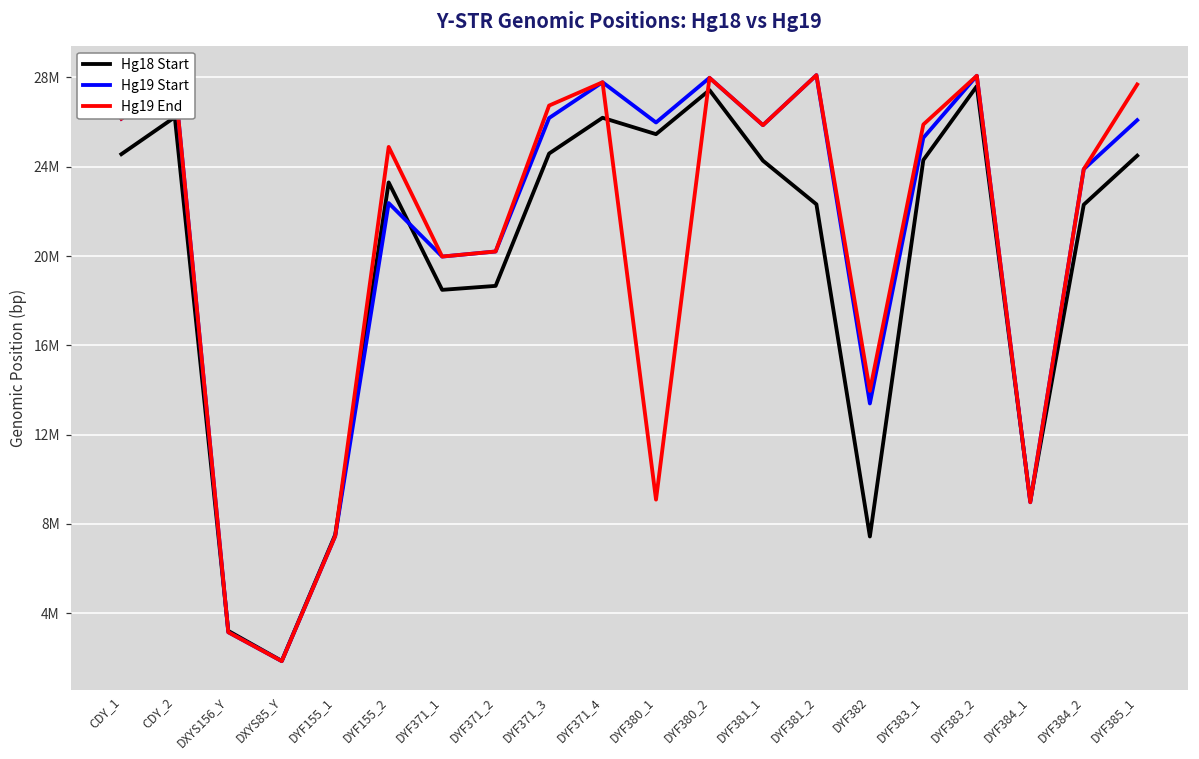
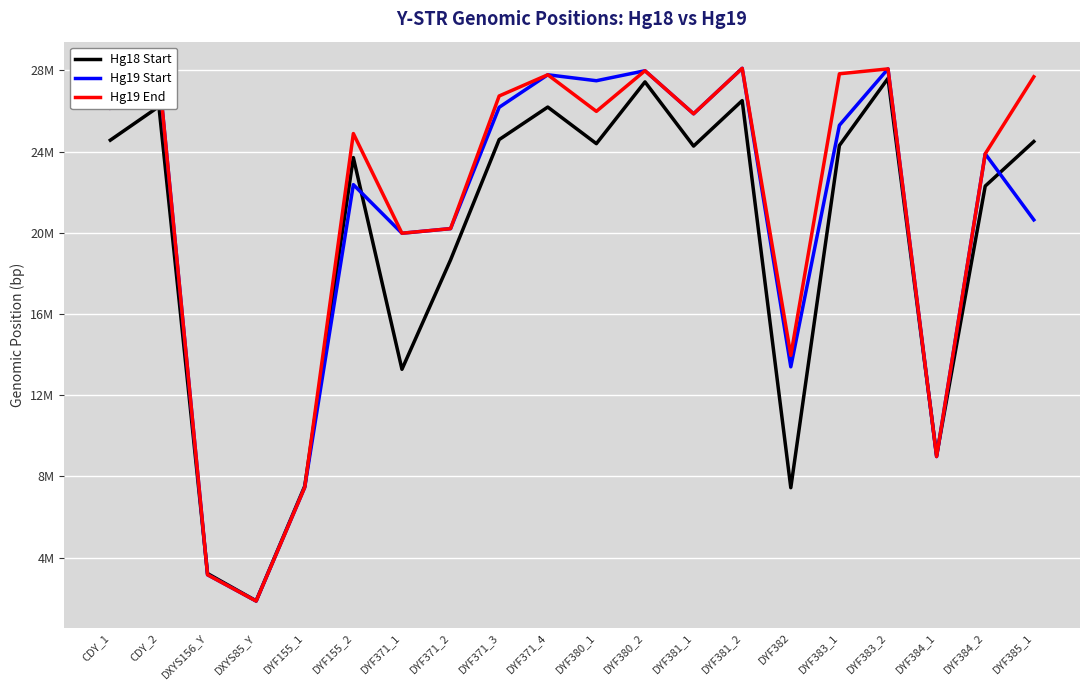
Hg18 Start, DYF155_2: 23300000 -> 23700000
Hg18 Start, DYF371_1: 18500000 -> 13300000
Hg18 Start, DYF380_1: 25500000 -> 24400000
Hg19 Start, DYF380_1: 26000000 -> 27500000
Hg19 End, DYF380_1: 9100000 -> 26000000
Hg18 Start, DYF381_2: 22300000 -> 26500000
Hg19 End, DYF383_1: 25900000 -> 27800000
Hg19 Start, DYF385_1: 26100000 -> 20600000
